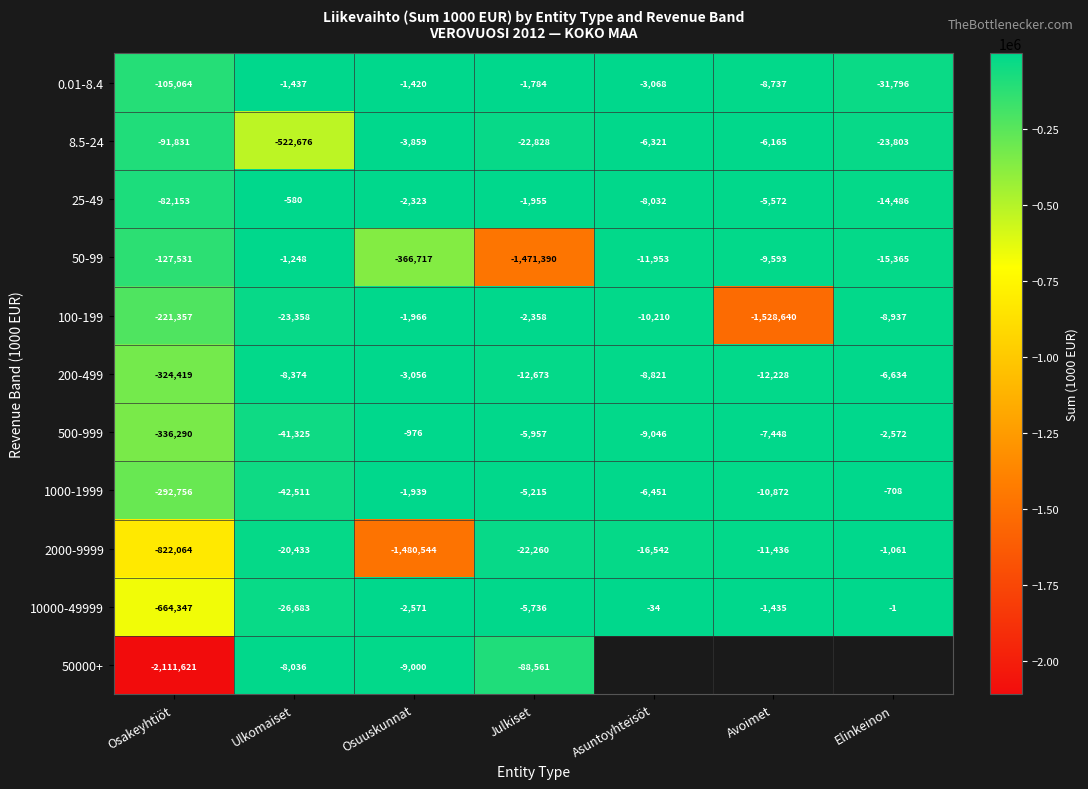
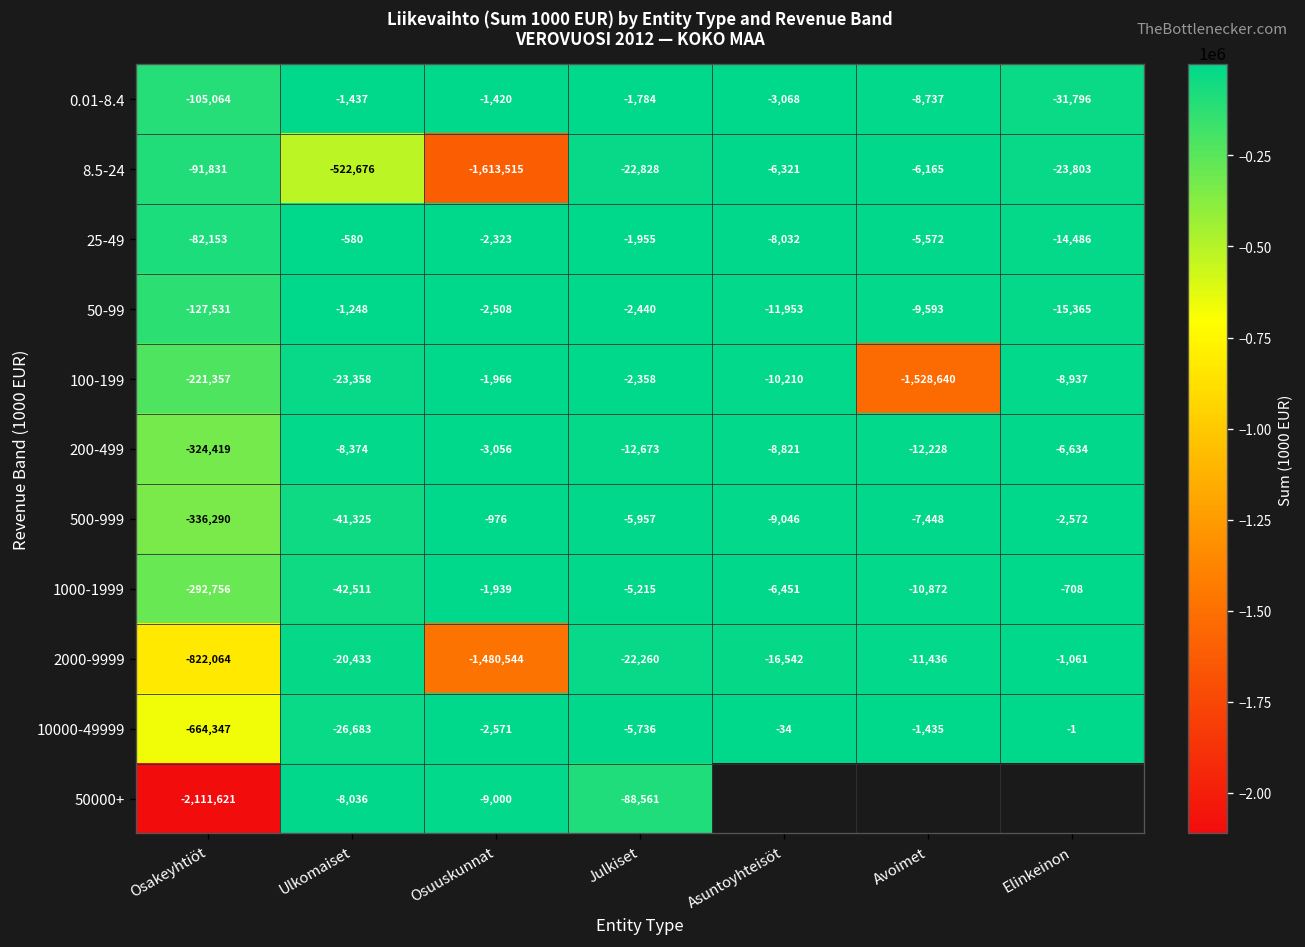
8.5-24, Osuuskunnat: -3,859 -> -1,613,515
50-99, Osuuskunnat: -366,717 -> -2,508
50-99, Julkiset: -1,471,390 -> -2,440
